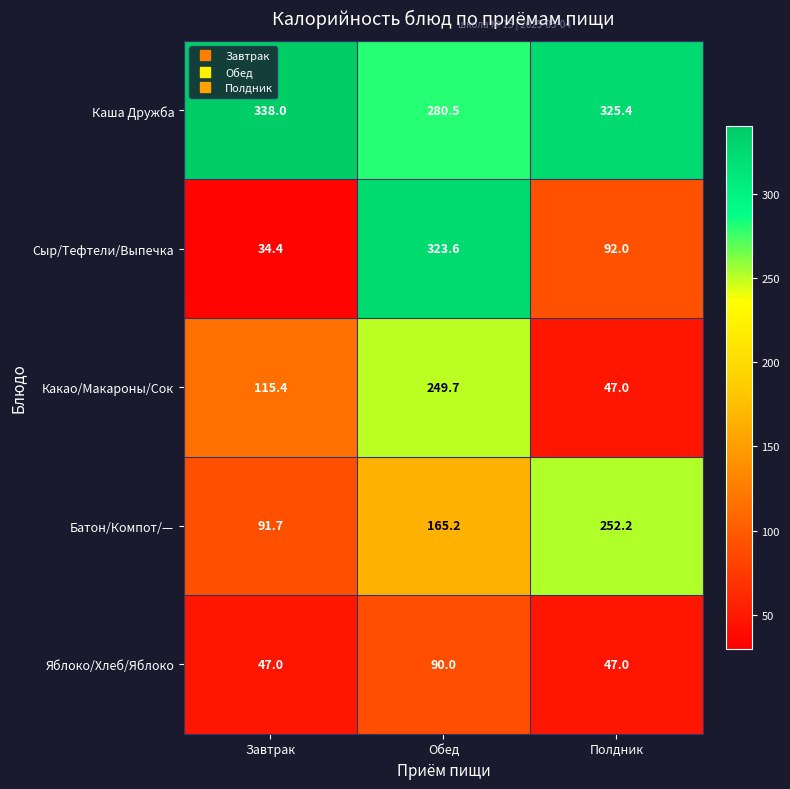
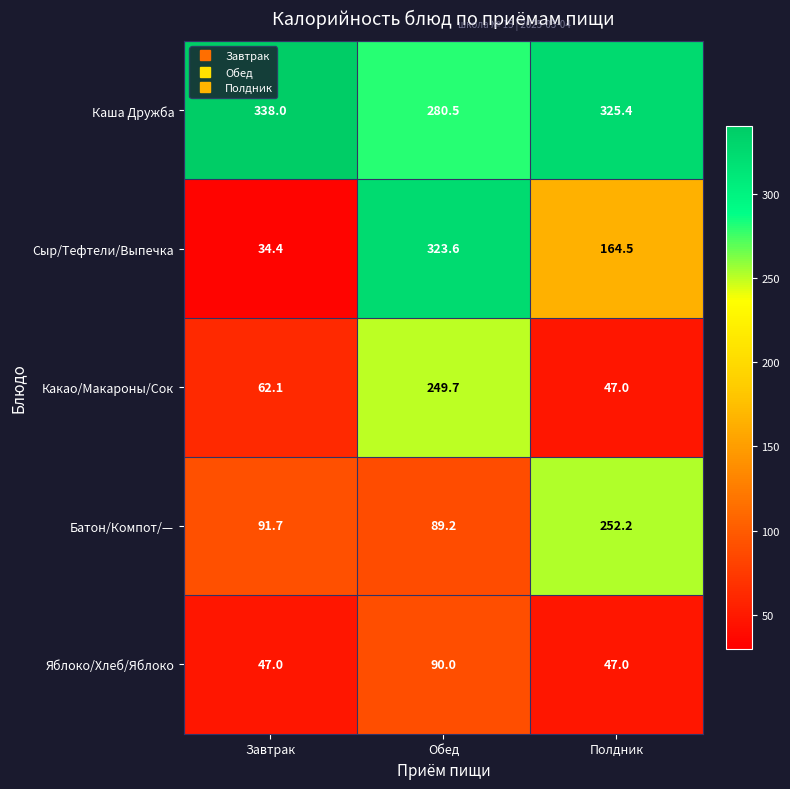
Сыр/Тефтели/Выпечка, Полдник: 92.0 -> 164.5
Какао/Макароны/Сок, Завтрак: 115.4 -> 62.1
Батон/Компот/—, Обед: 165.2 -> 89.2
